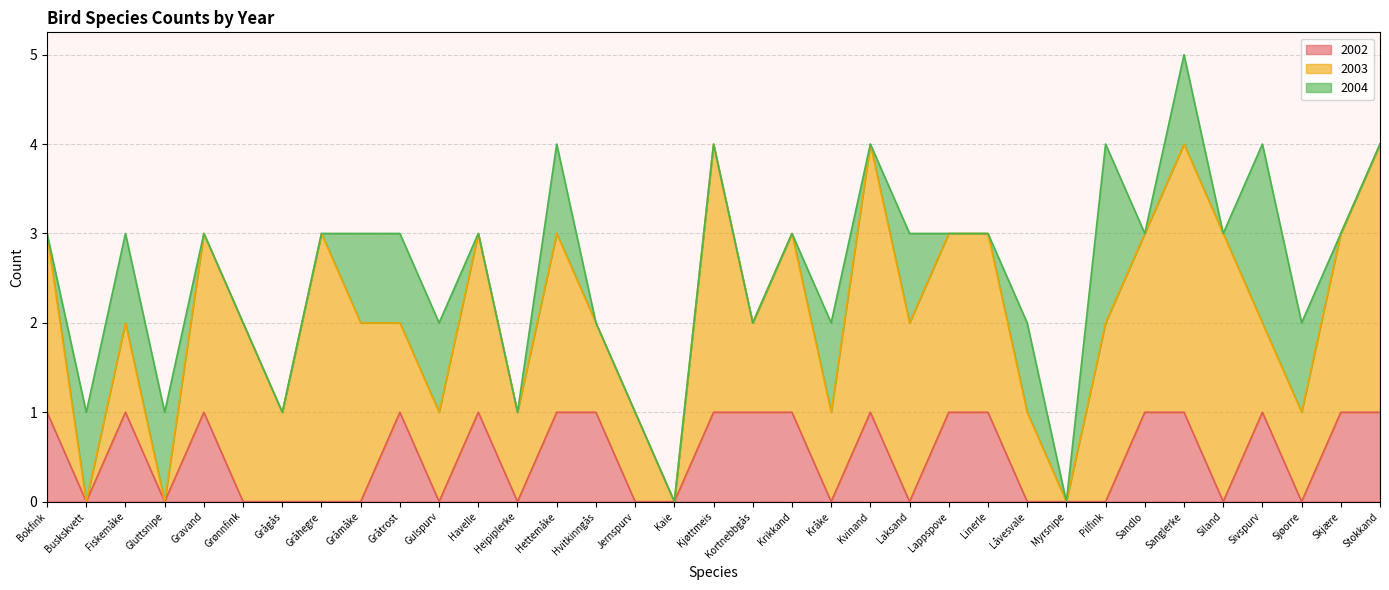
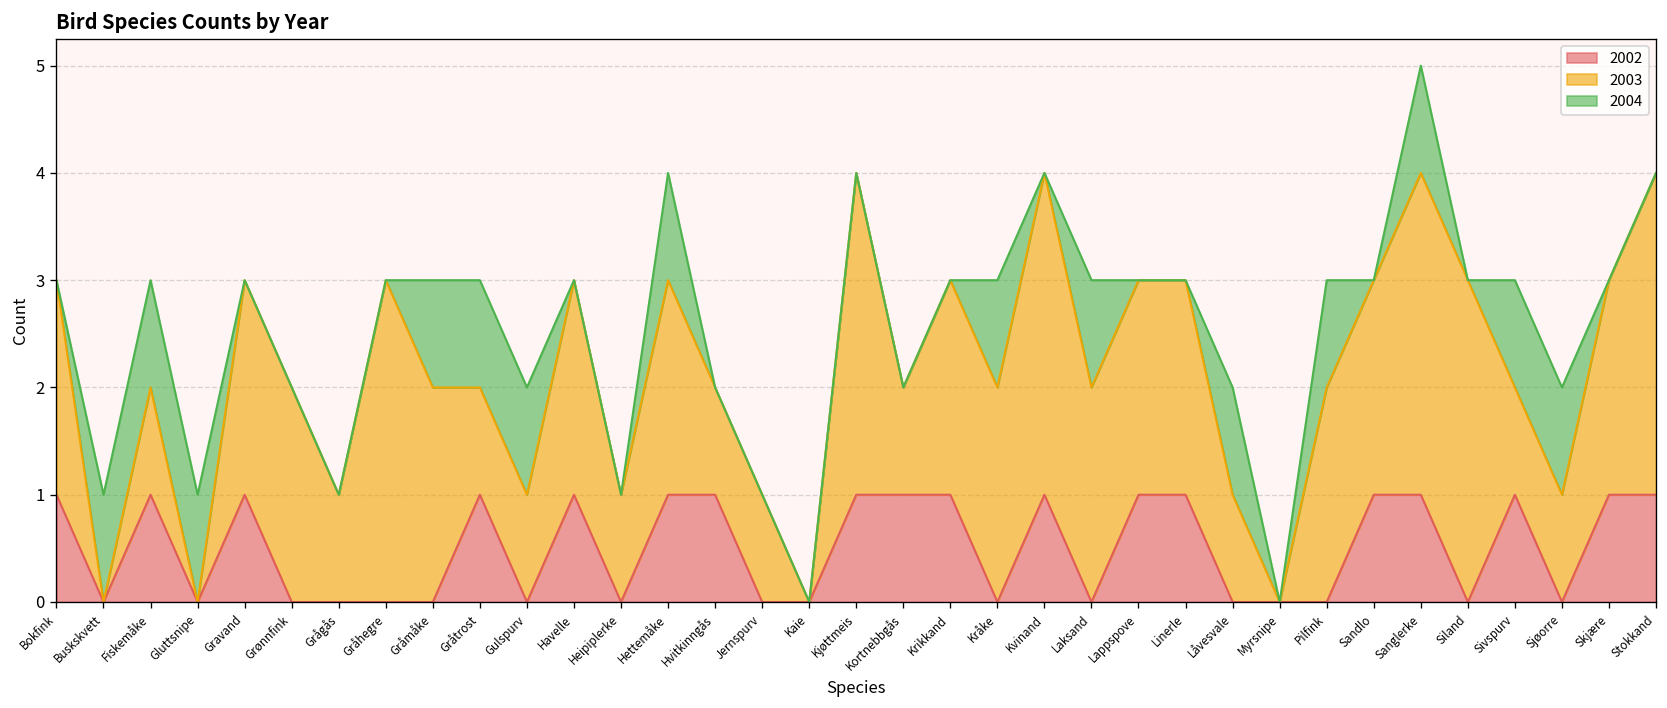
2003, Kråke: 1 -> 2
2004, Pilfink: 2 -> 1
2004, Sivspurv: 2 -> 1
